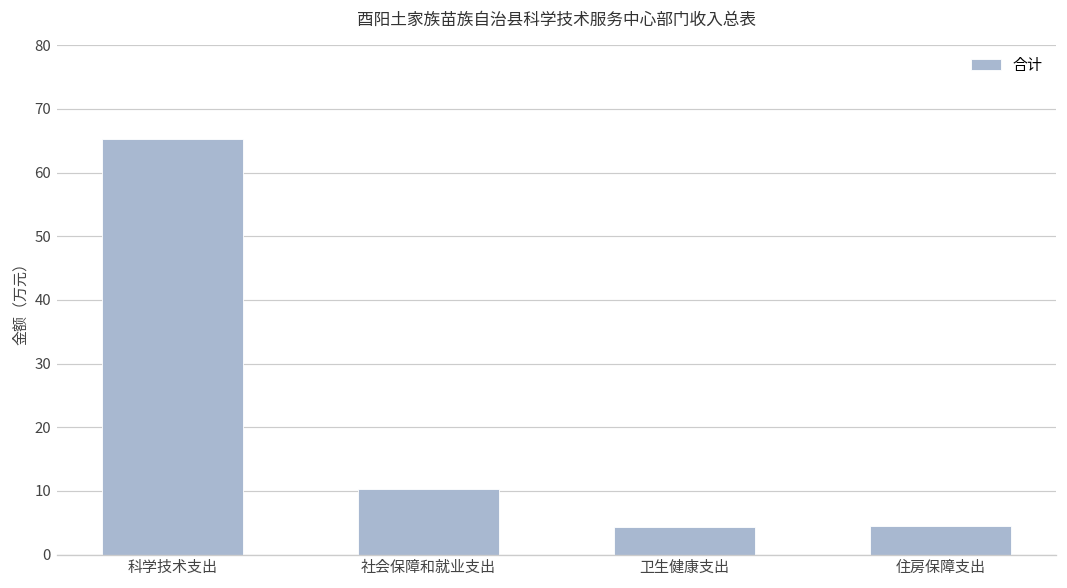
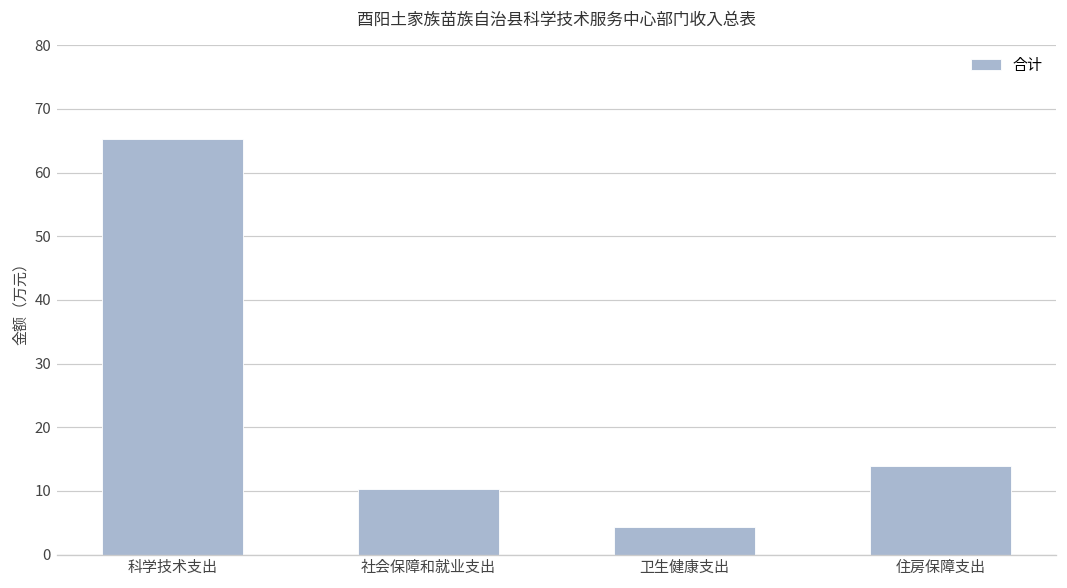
住房保障支出: 4 -> 14
